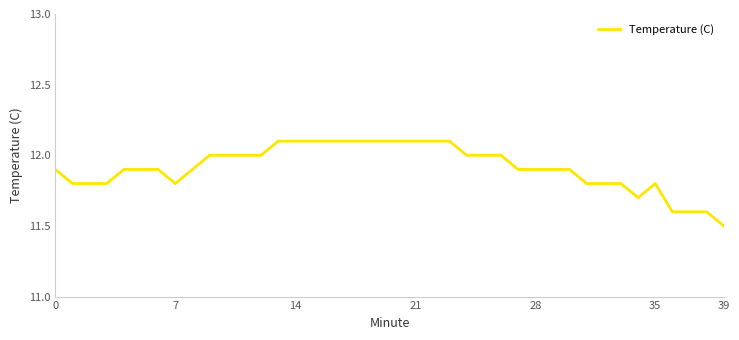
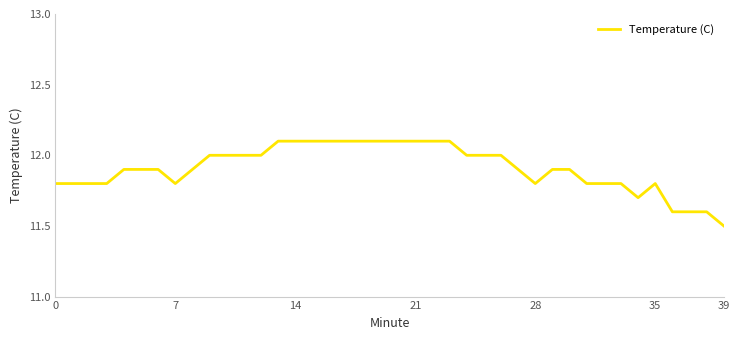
0: 11.9 -> 11.8
28: 11.9 -> 11.8
